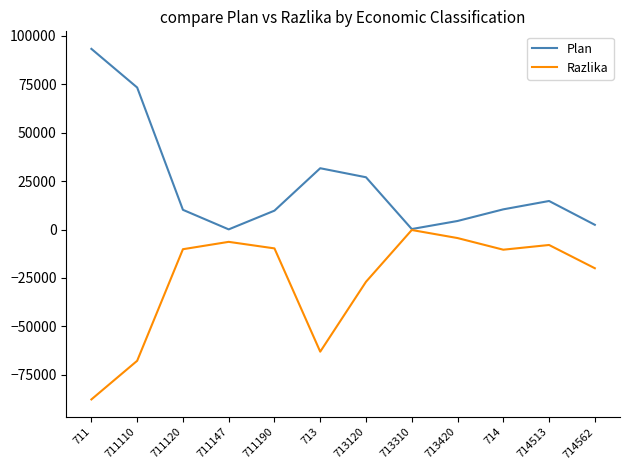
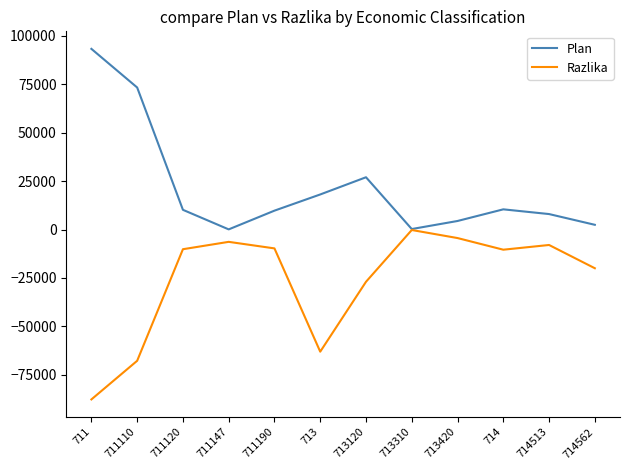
Plan, 713: 32000 -> 18000
Plan, 714513: 15000 -> 8000
